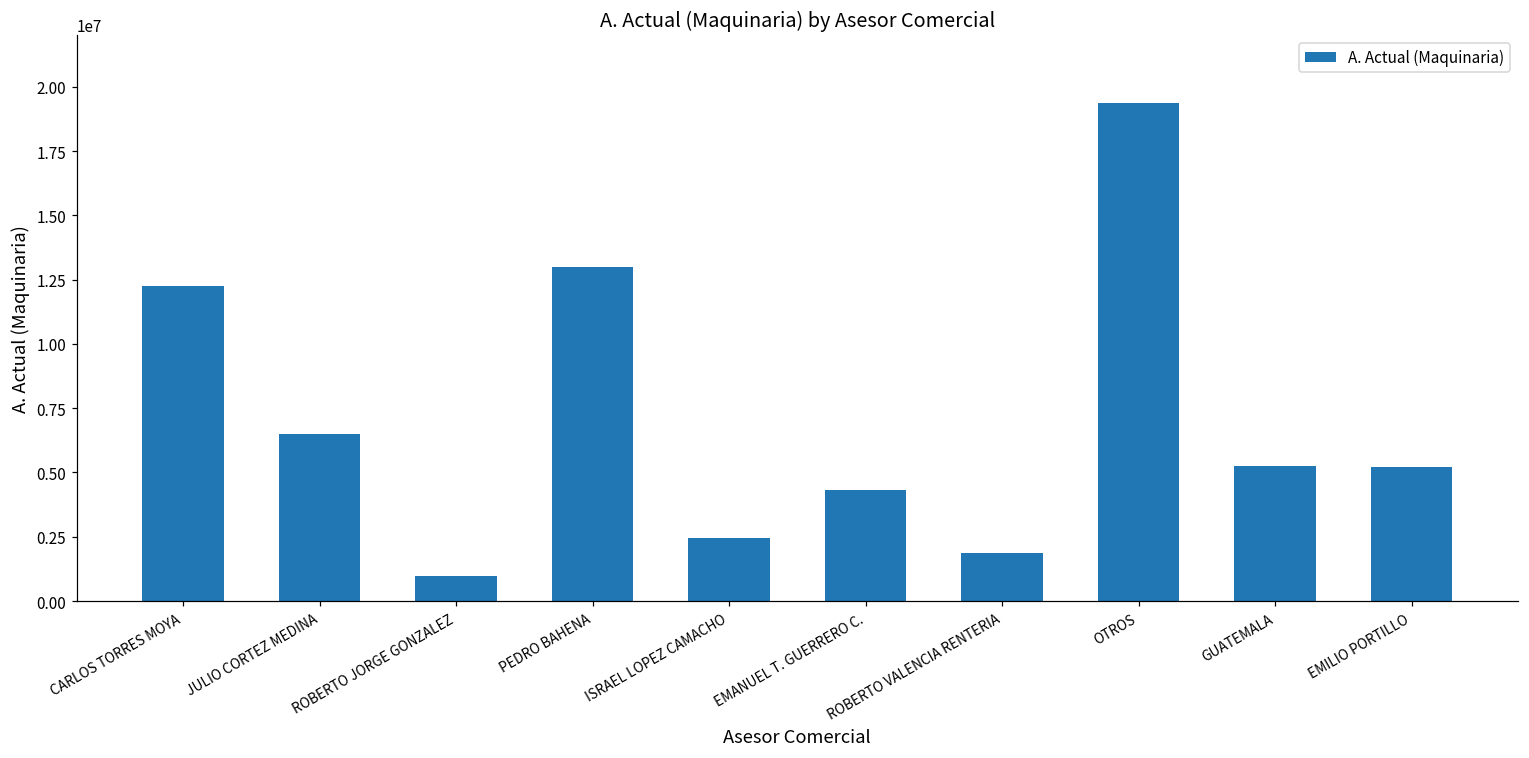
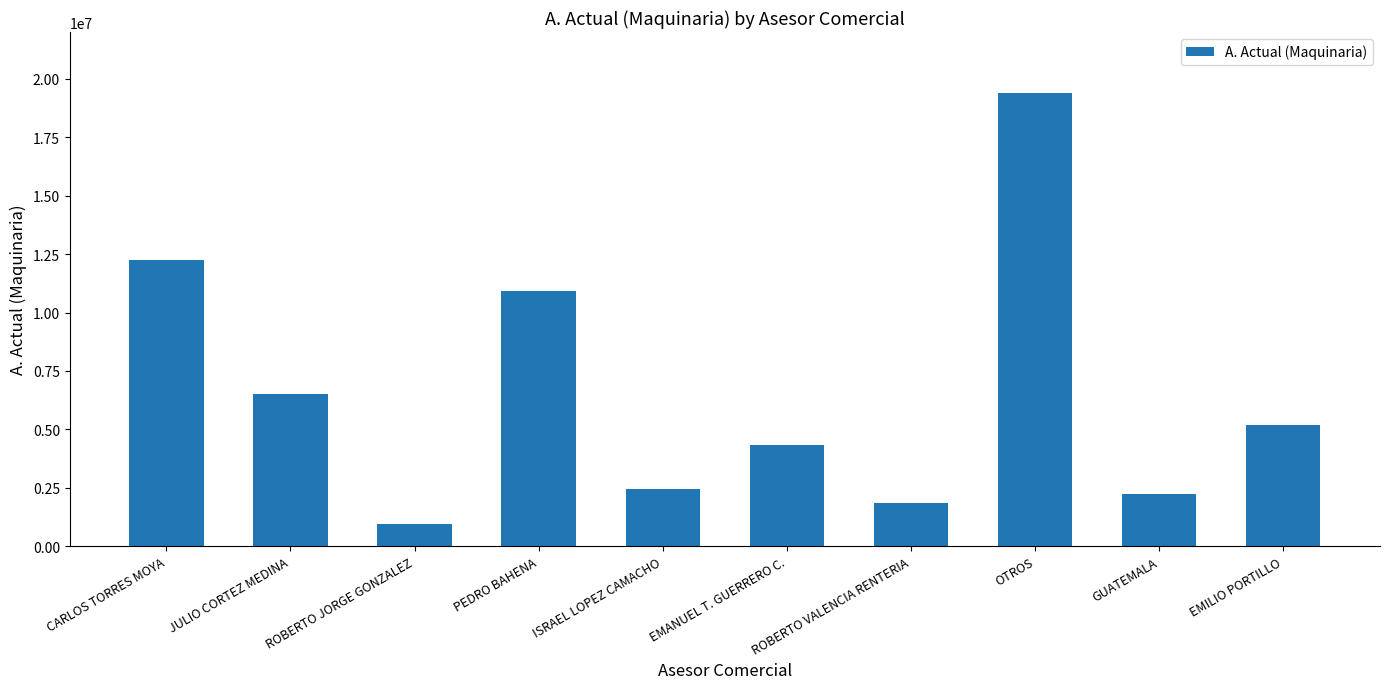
PEDRO BAHENA: 13000000 -> 10900000
GUATEMALA: 5300000 -> 2200000
